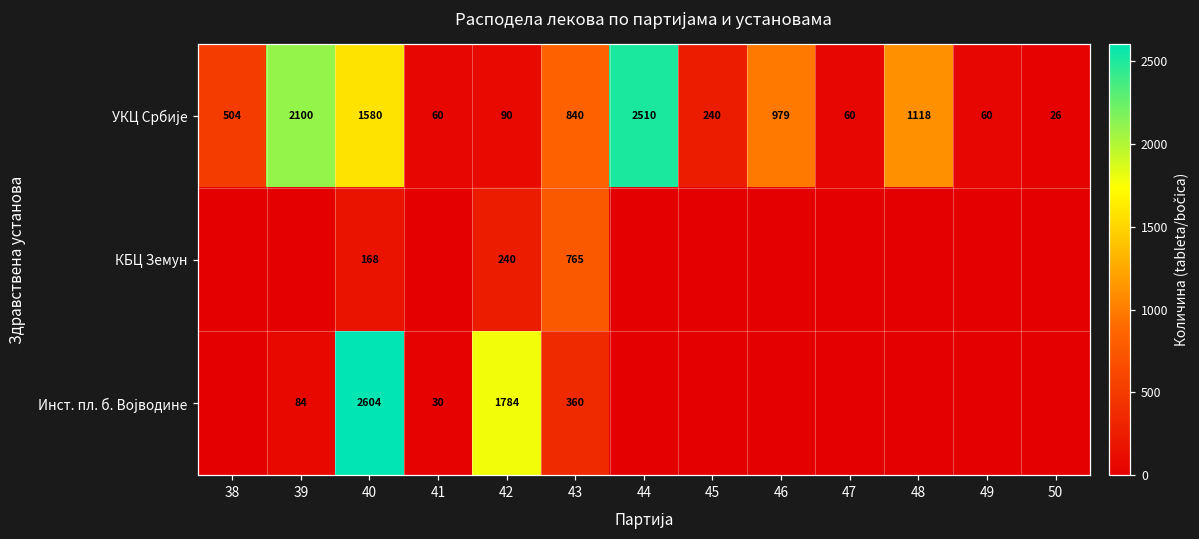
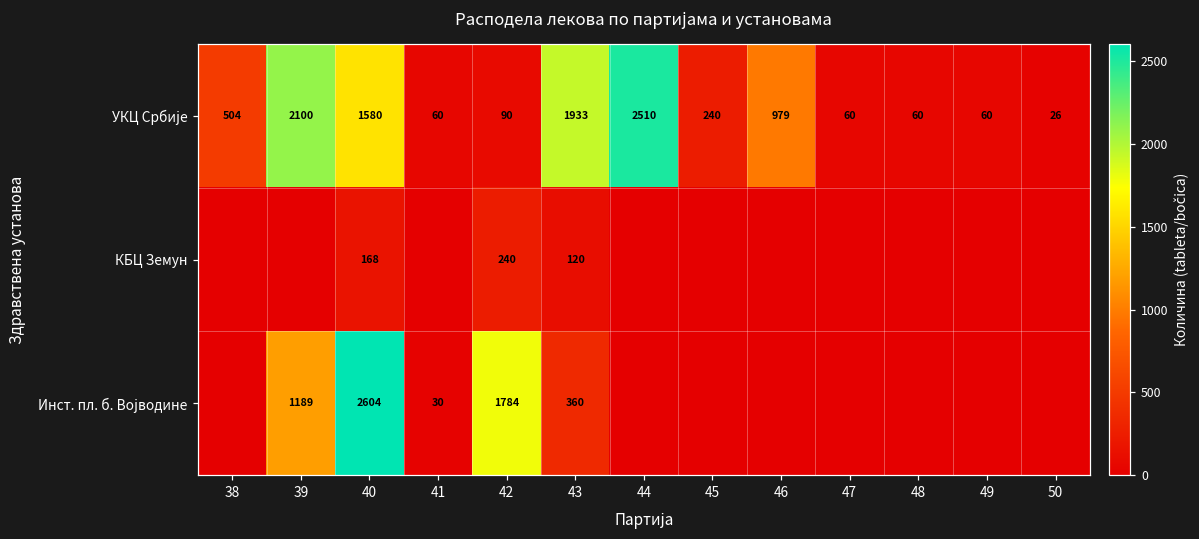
УКЦ Србије, 43: 840 -> 1933
УКЦ Србије, 48: 1118 -> 60
КБЦ Земун, 43: 765 -> 120
Инст. пл. б. Војводине, 39: 84 -> 1189
